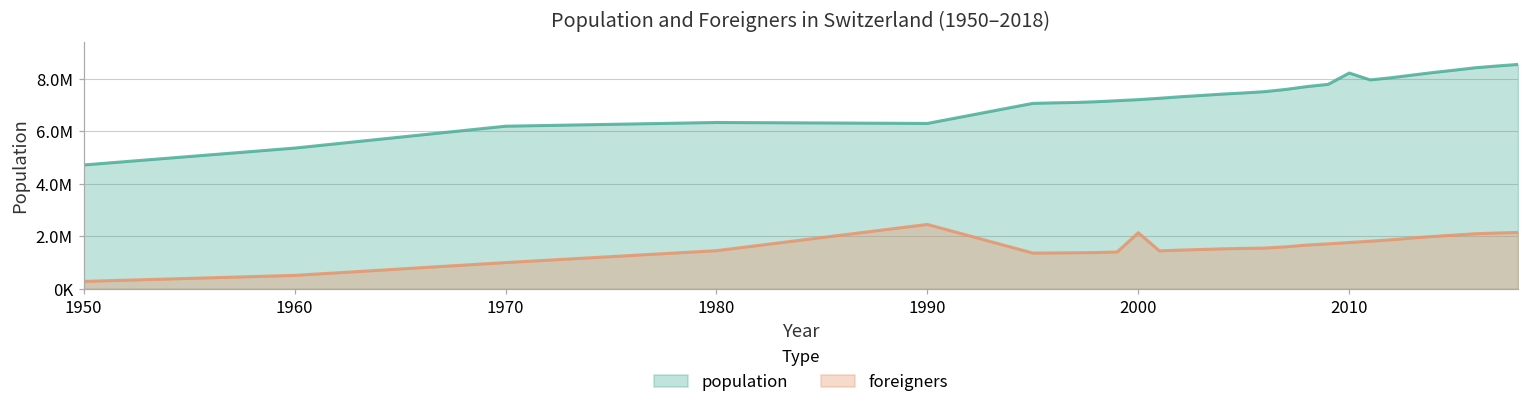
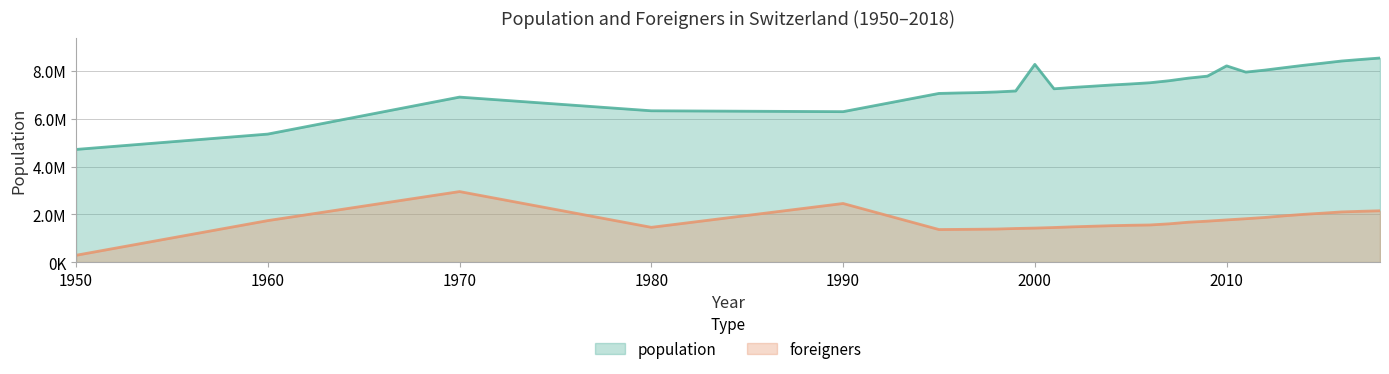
foreigners, 1960: 500000 -> 1700000
population, 1970: 6200000 -> 6900000
foreigners, 1970: 1000000 -> 3000000
population, 2000: 7200000 -> 8300000
foreigners, 2000: 2100000 -> 1400000
